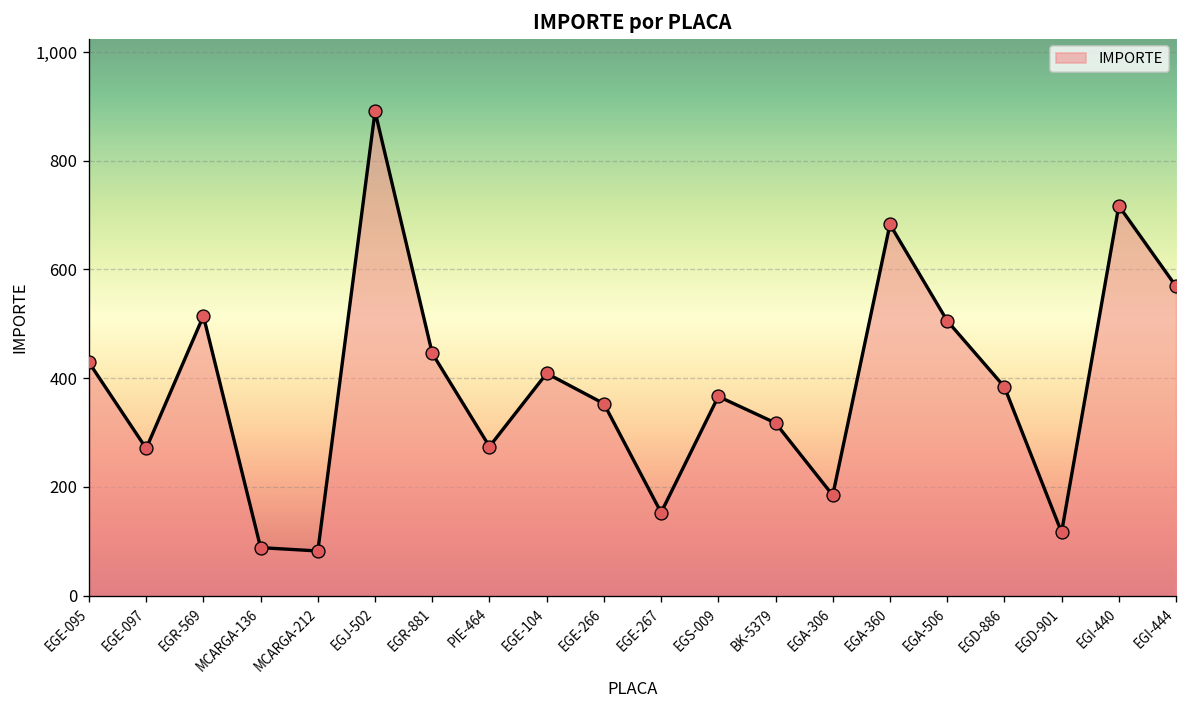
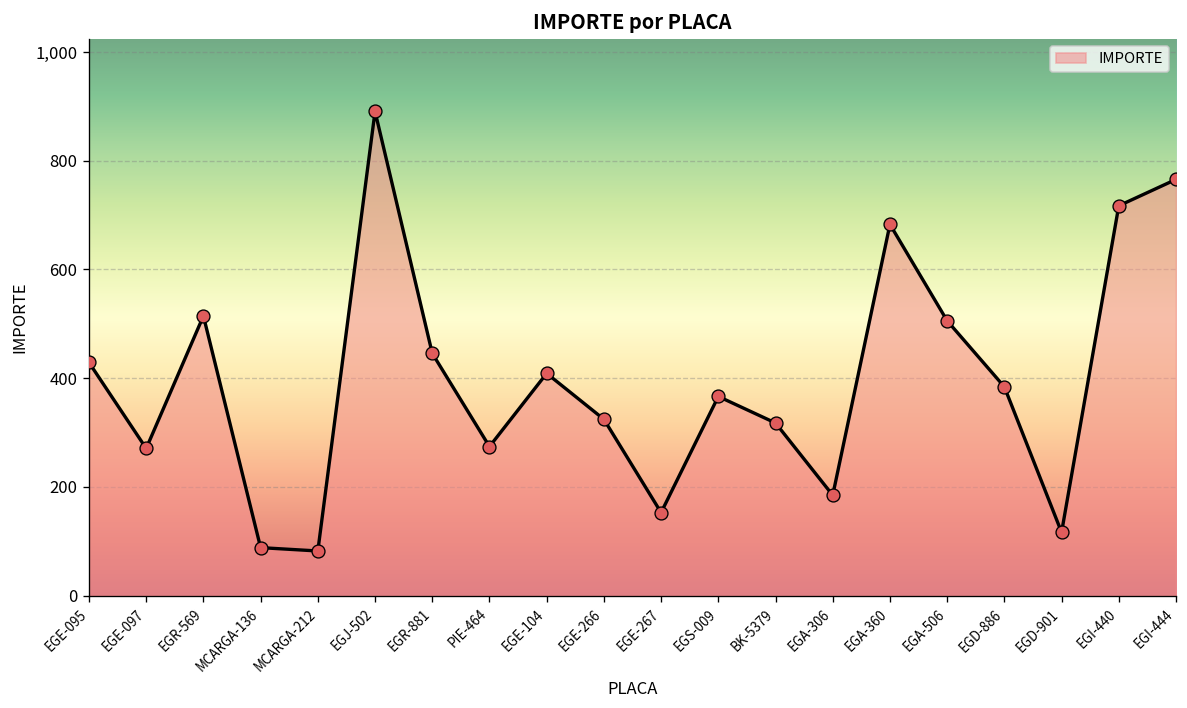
EGE-266: 350 -> 320
EGI-444: 570 -> 770
